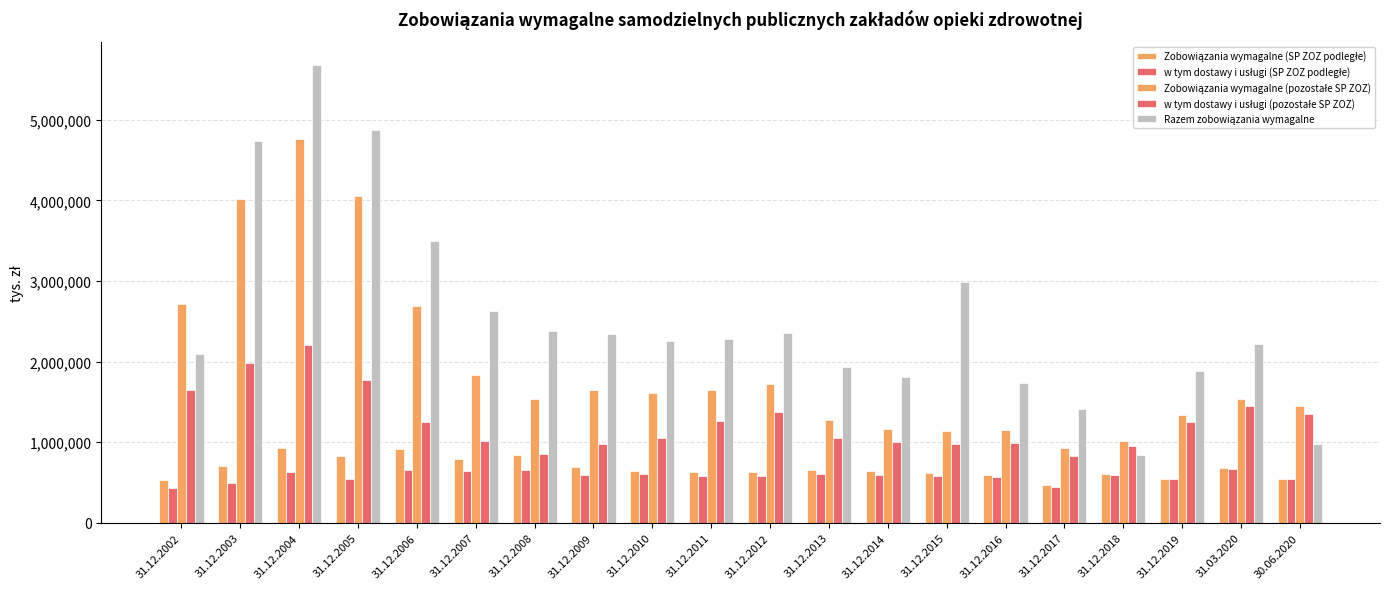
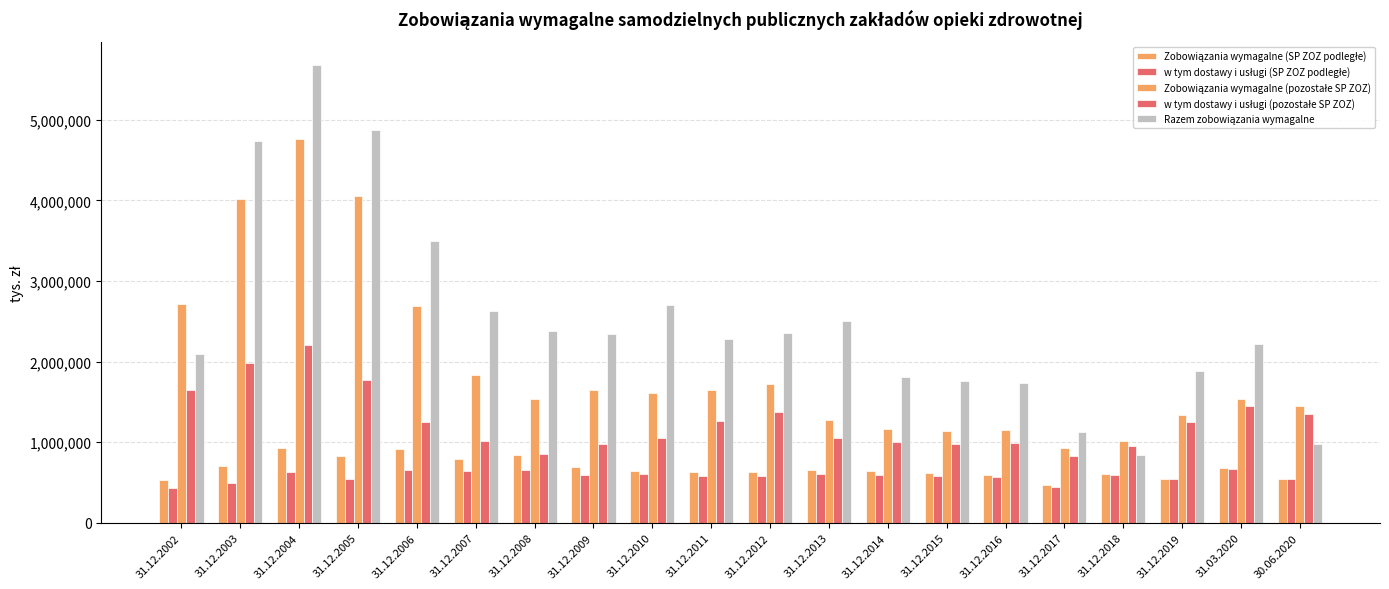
Razem zobowiązania wymagalne, 31.12.2010: 2,300,000 -> 2,700,000
Razem zobowiązania wymagalne, 31.12.2013: 1,900,000 -> 2,500,000
Razem zobowiązania wymagalne, 31.12.2015: 3,000,000 -> 1,800,000
Razem zobowiązania wymagalne, 31.12.2017: 1,400,000 -> 1,100,000
